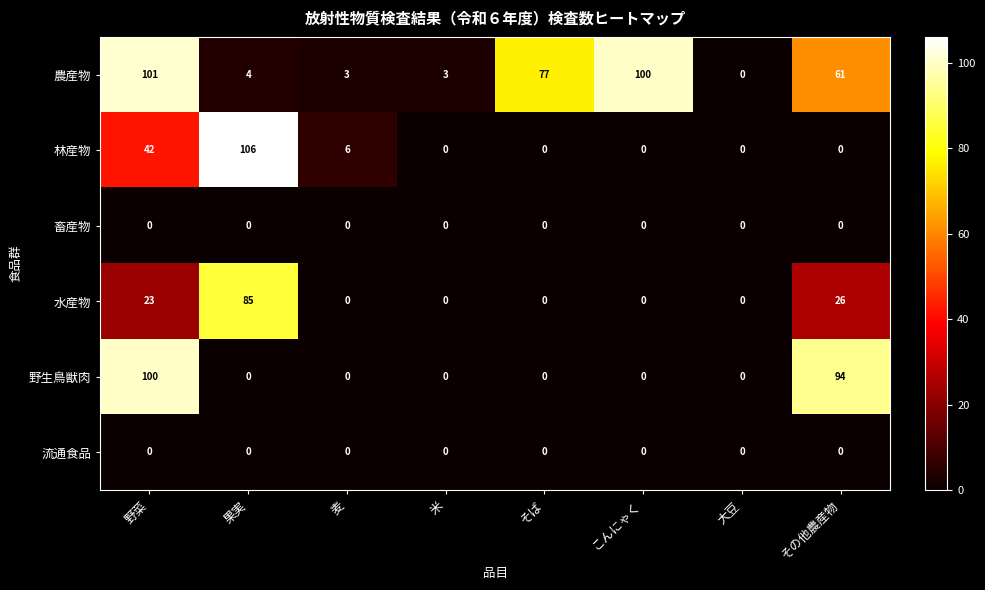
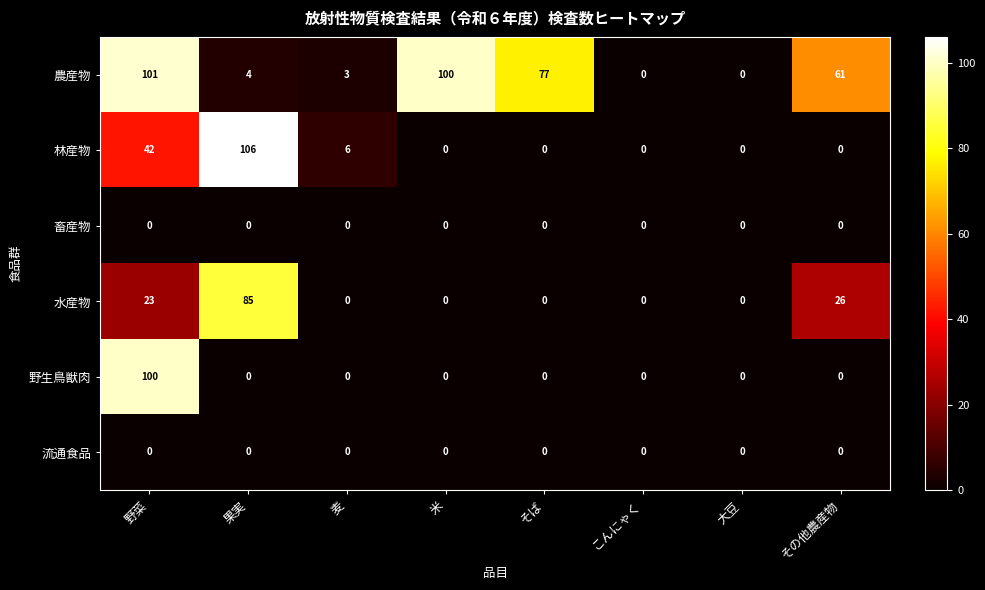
農産物, 米: 3 -> 100
農産物, こんにゃく: 100 -> 0
野生鳥獣肉, その他農産物: 94 -> 0
